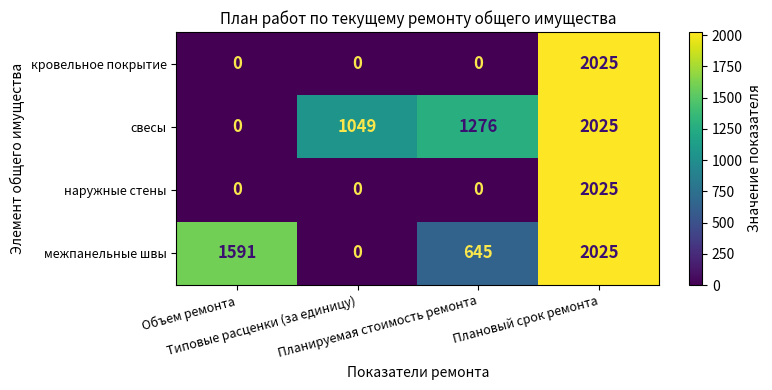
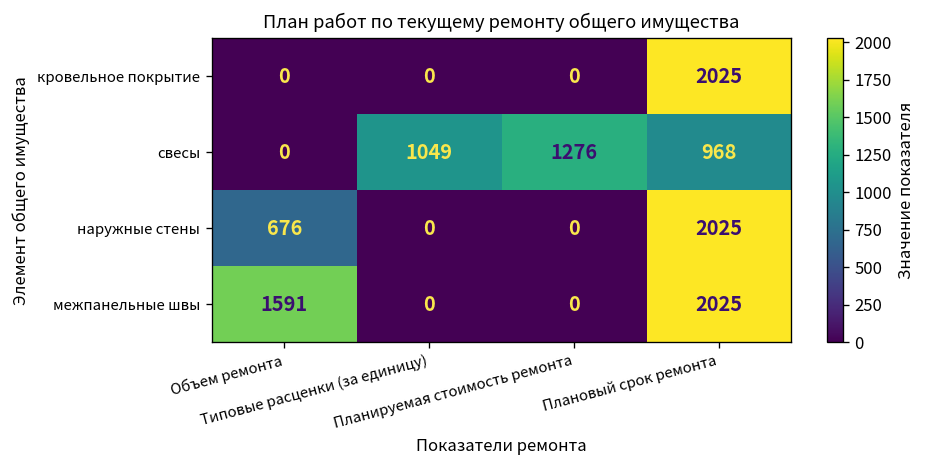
свесы, Плановый срок ремонта: 2025 -> 968
наружные стены, Объем ремонта: 0 -> 676
межпанельные швы, Планируемая стоимость ремонта: 645 -> 0
